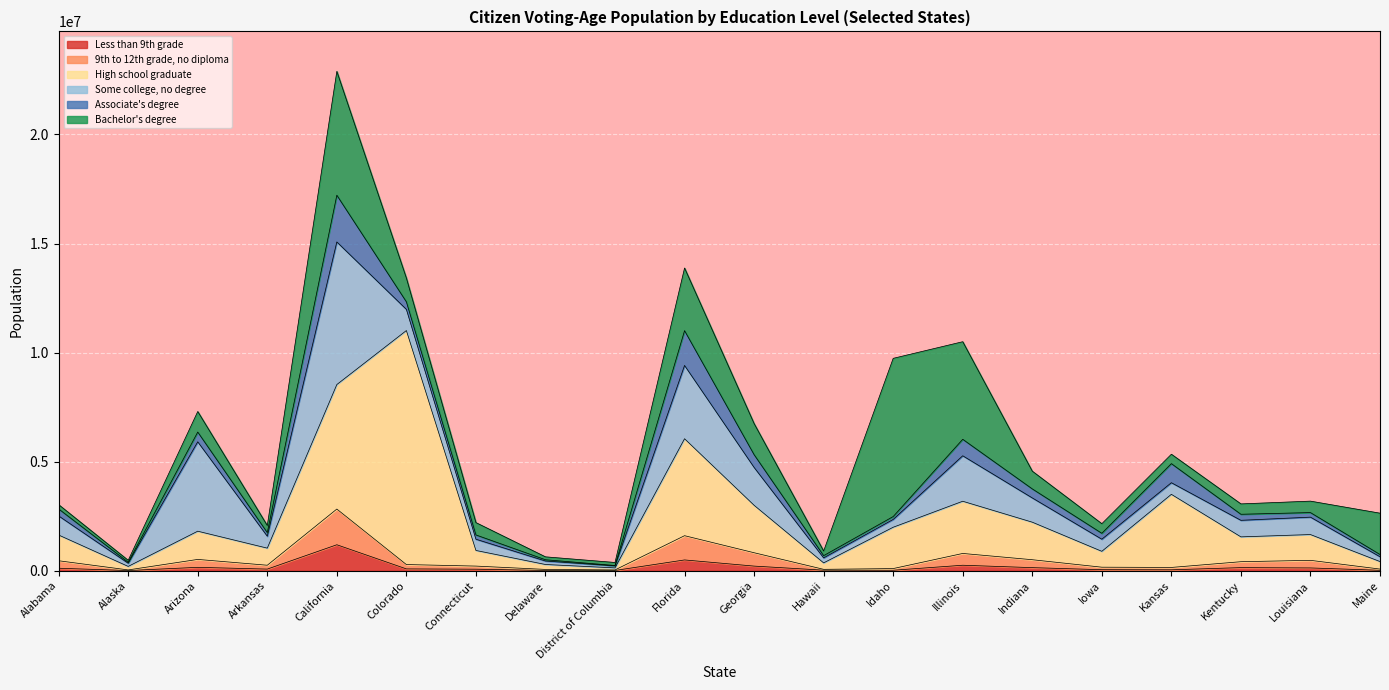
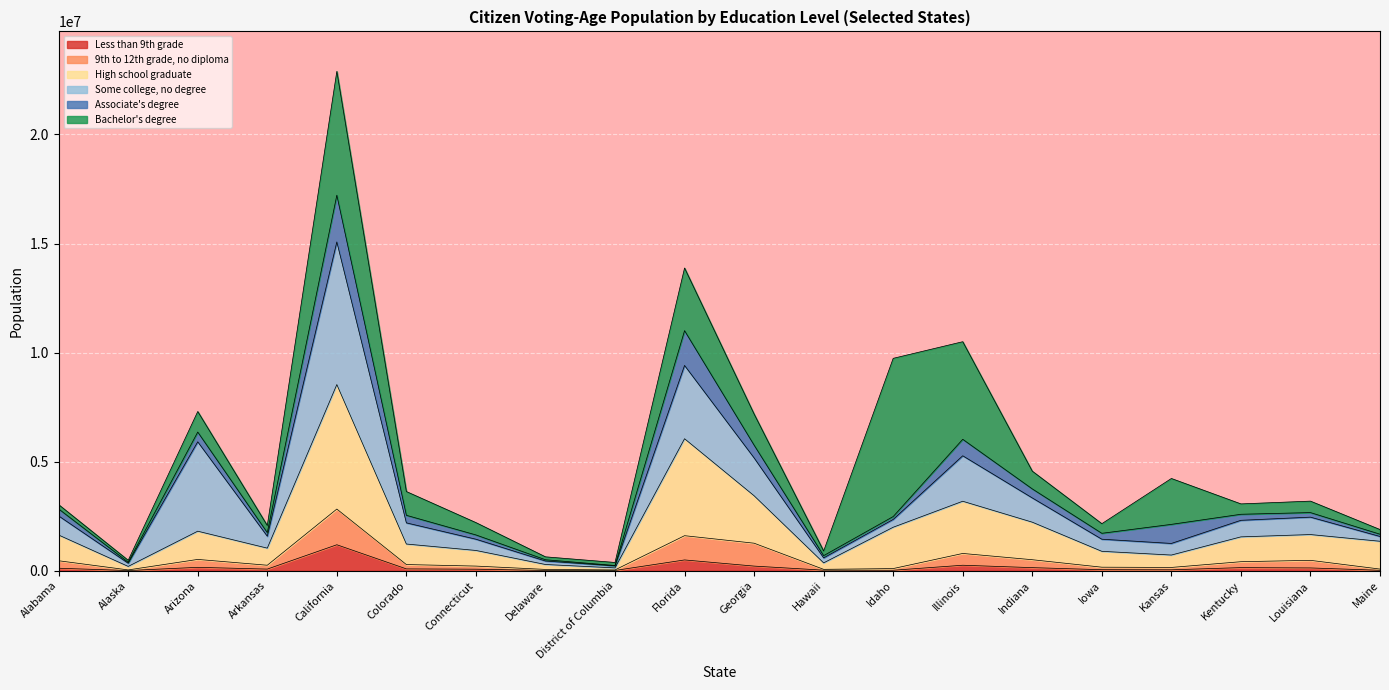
High school graduate, Colorado: 10700000 -> 900000
9th to 12th grade, no diploma, Georgia: 600000 -> 1000000
High school graduate, Kansas: 3400000 -> 600000
Bachelor's degree, Kansas: 400000 -> 2100000
High school graduate, Maine: 300000 -> 1300000
Bachelor's degree, Maine: 1900000 -> 200000
